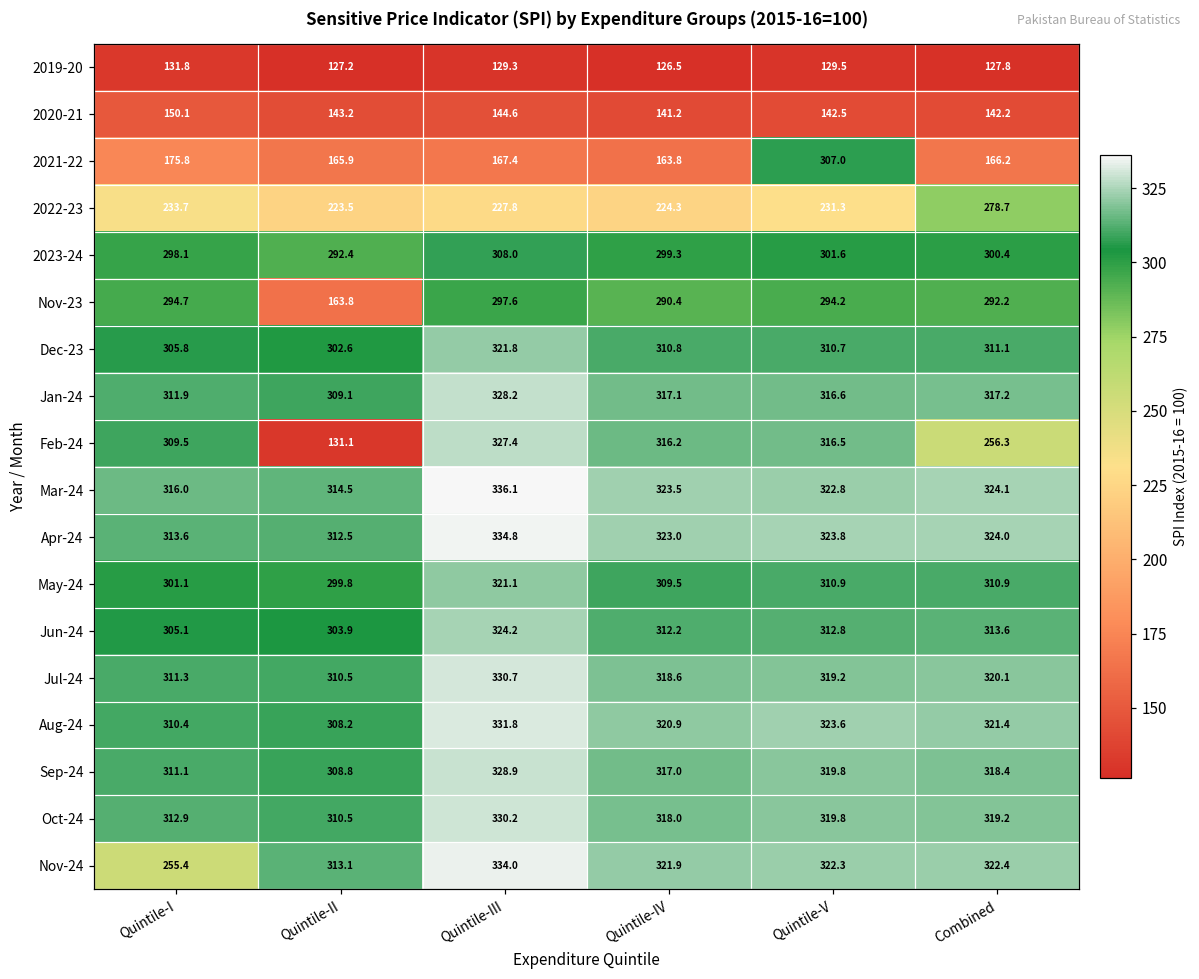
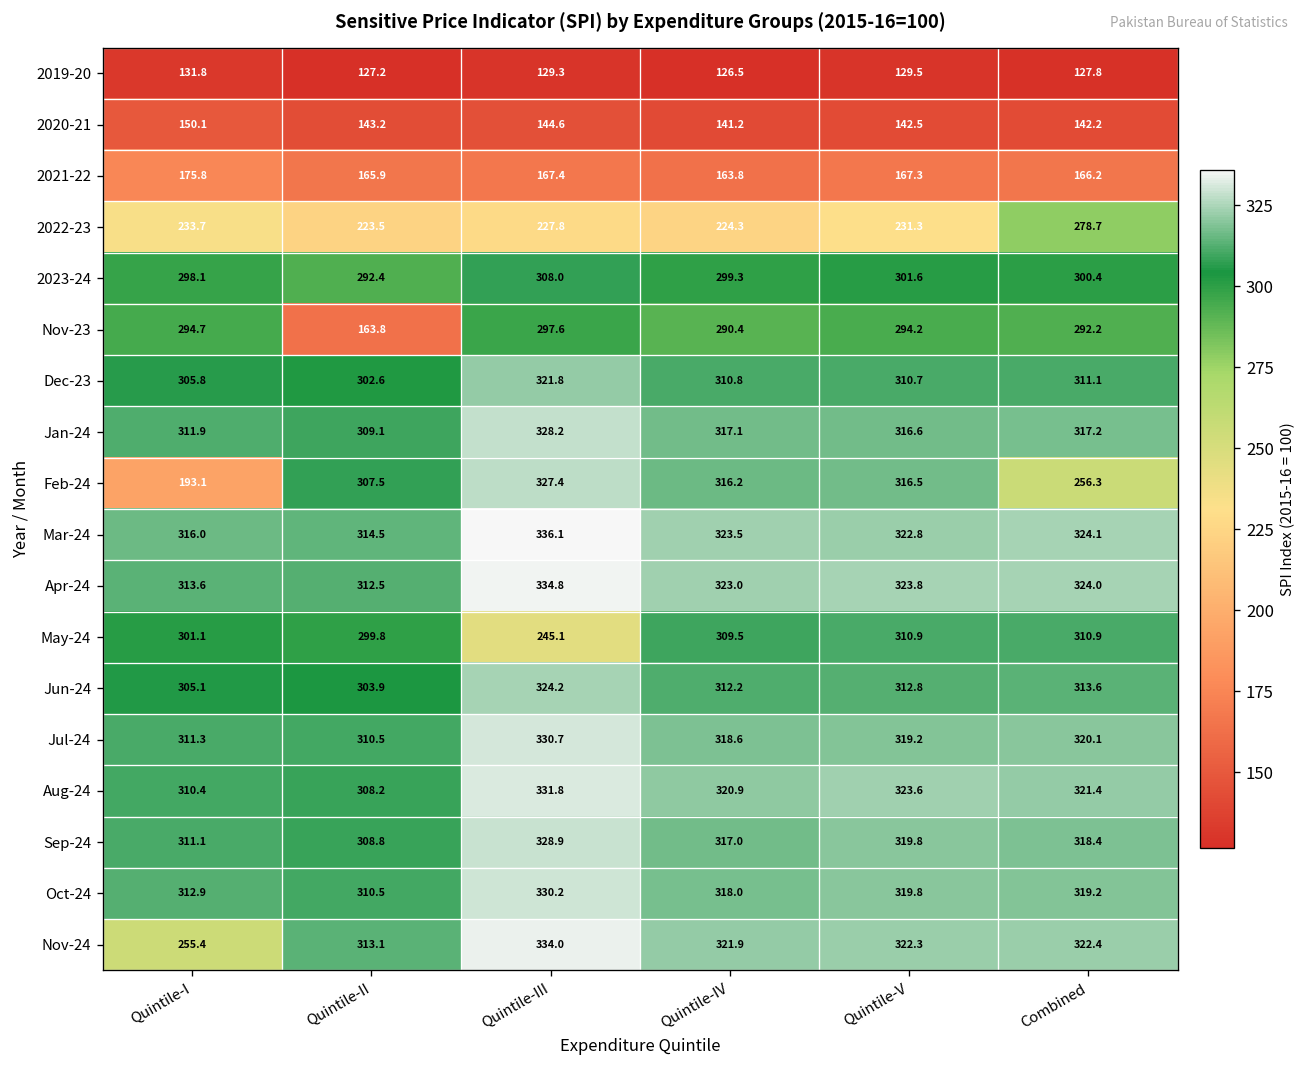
2021-22, Quintile-V: 307.0 -> 167.3
Feb-24, Quintile-I: 309.5 -> 193.1
Feb-24, Quintile-II: 131.1 -> 307.5
May-24, Quintile-III: 321.1 -> 245.1
